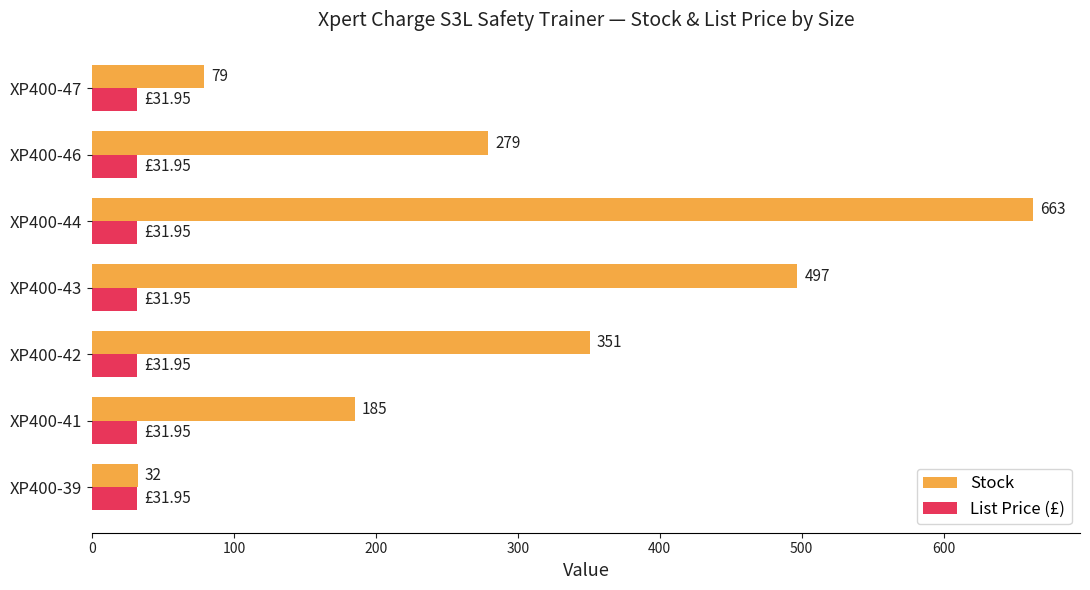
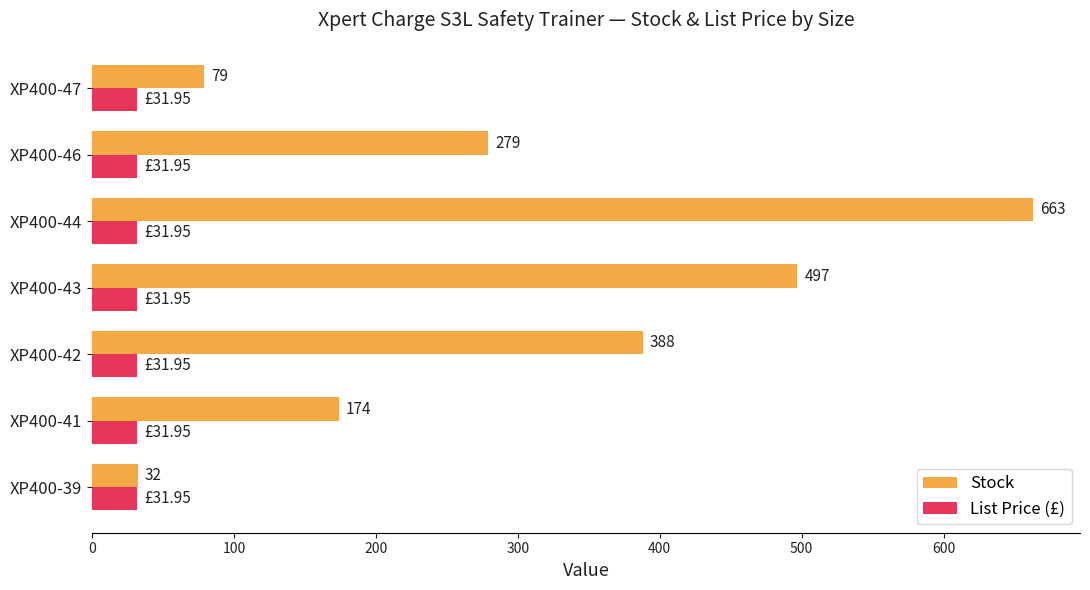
Stock, XP400-42: 351 -> 388
Stock, XP400-41: 185 -> 174
